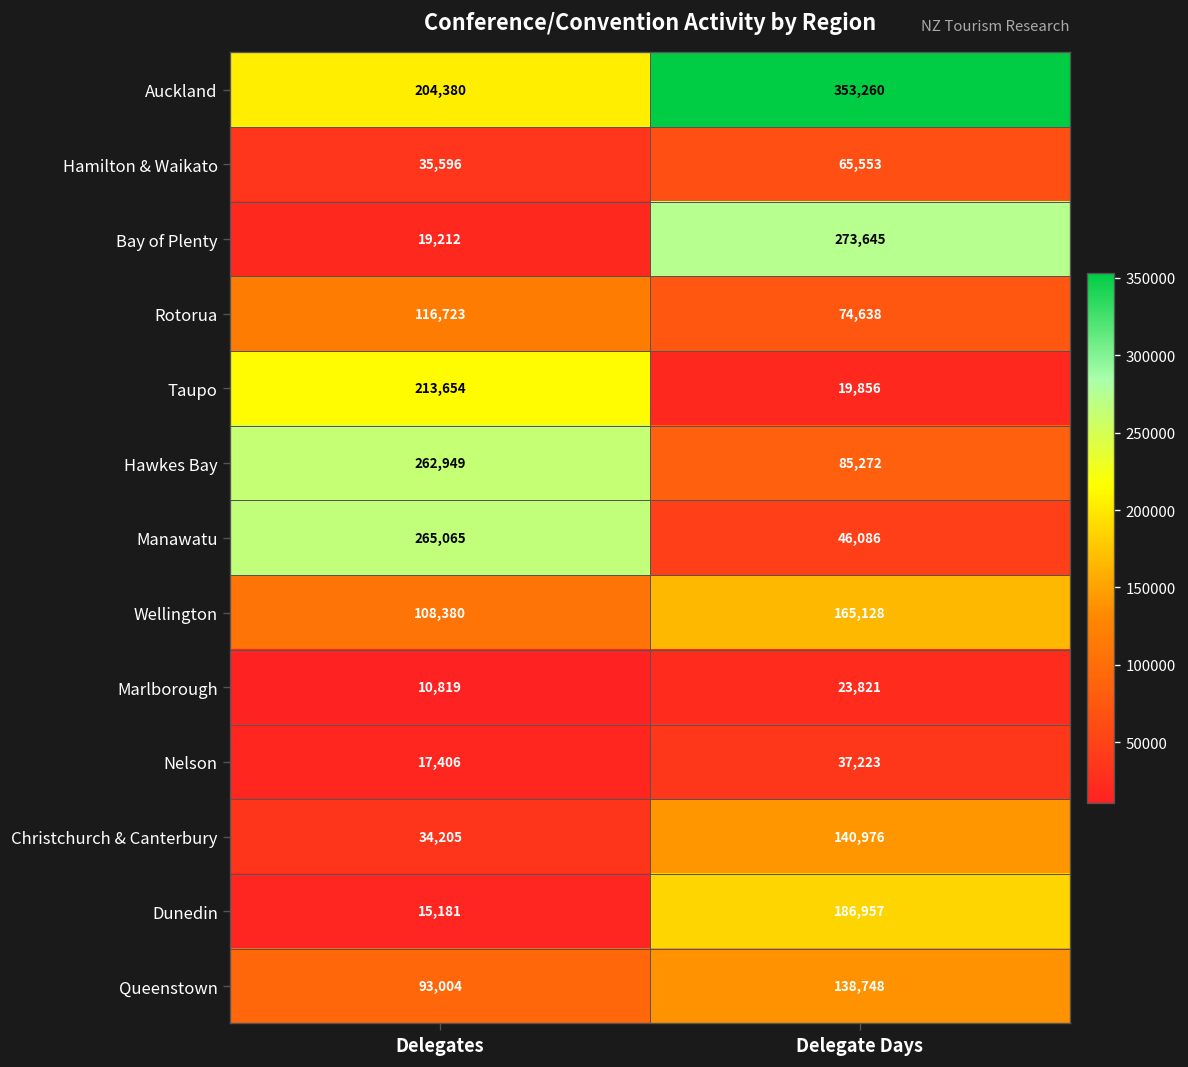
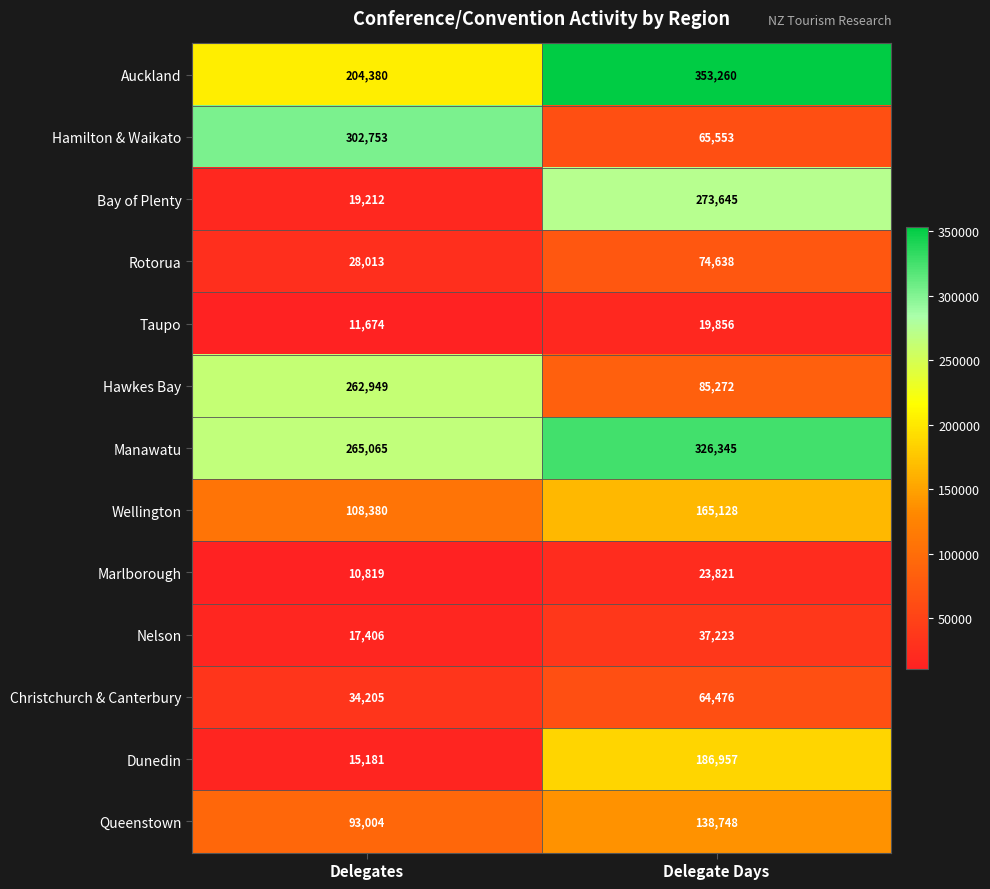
Hamilton & Waikato, Delegates: 35,596 -> 302,753
Rotorua, Delegates: 116,723 -> 28,013
Taupo, Delegates: 213,654 -> 11,674
Manawatu, Delegate Days: 46,086 -> 326,345
Christchurch & Canterbury, Delegate Days: 140,976 -> 64,476
